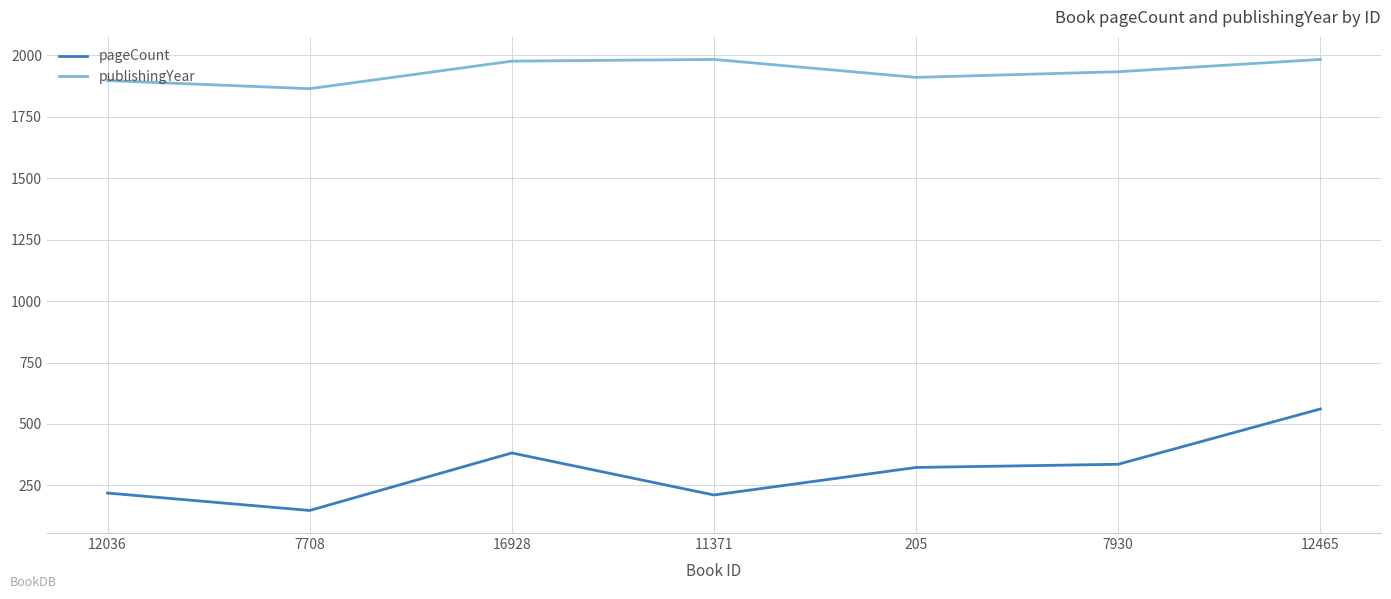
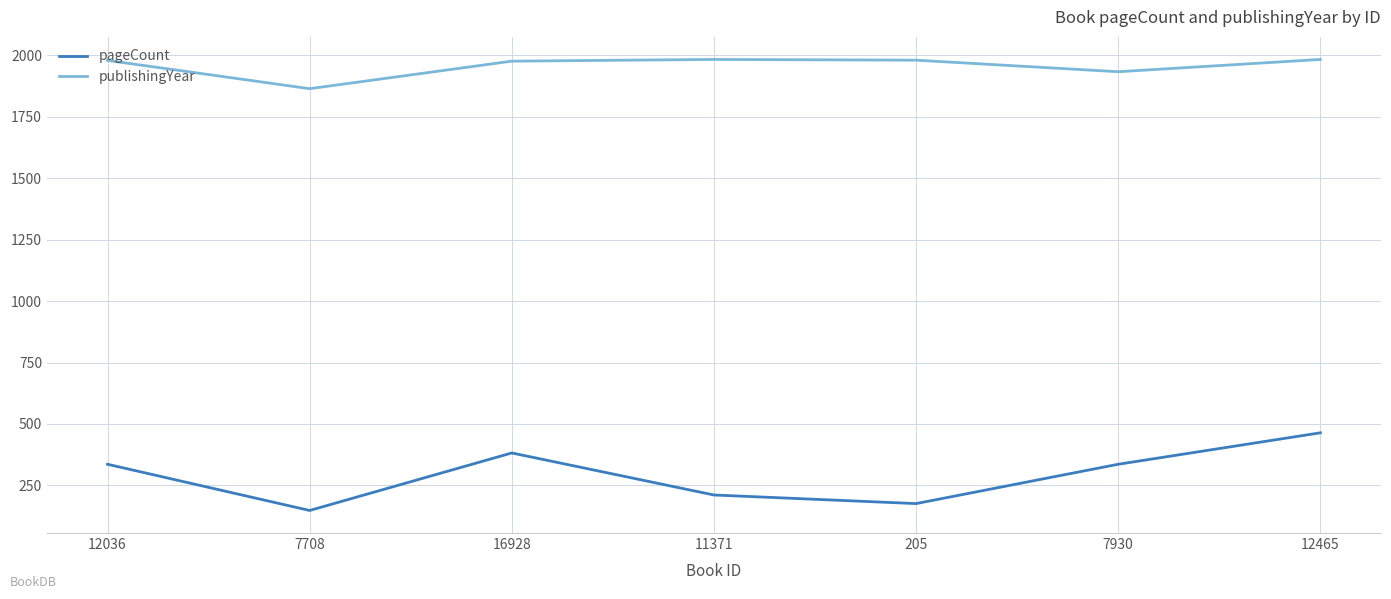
pageCount, 12036: 220 -> 340
publishingYear, 12036: 1900 -> 1980
pageCount, 205: 320 -> 180
publishingYear, 205: 1910 -> 1980
pageCount, 12465: 560 -> 460
